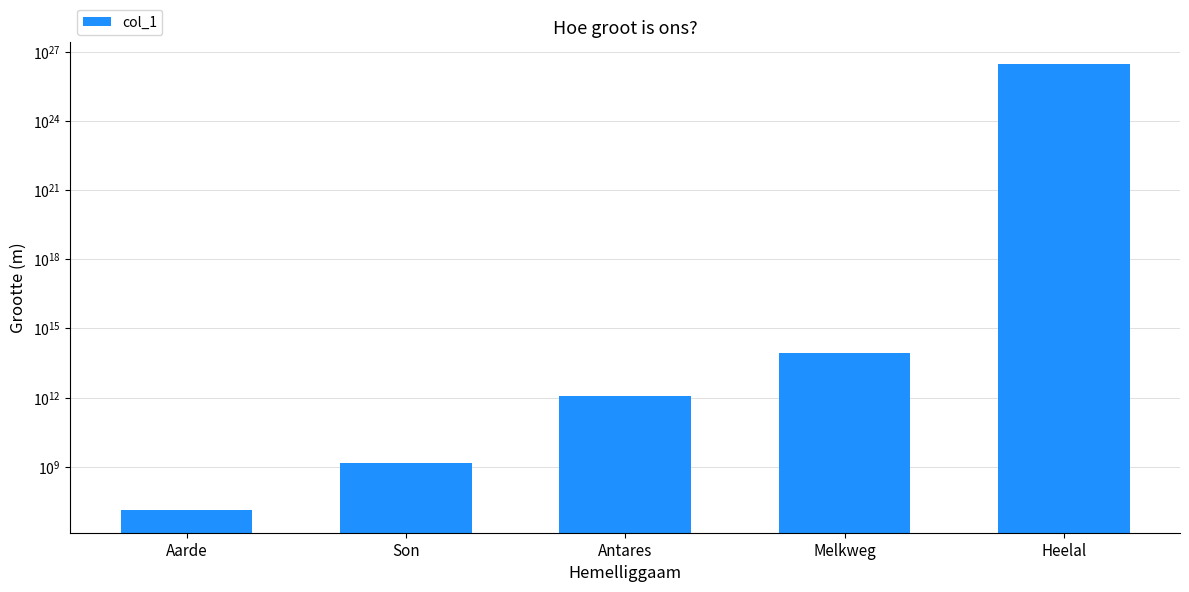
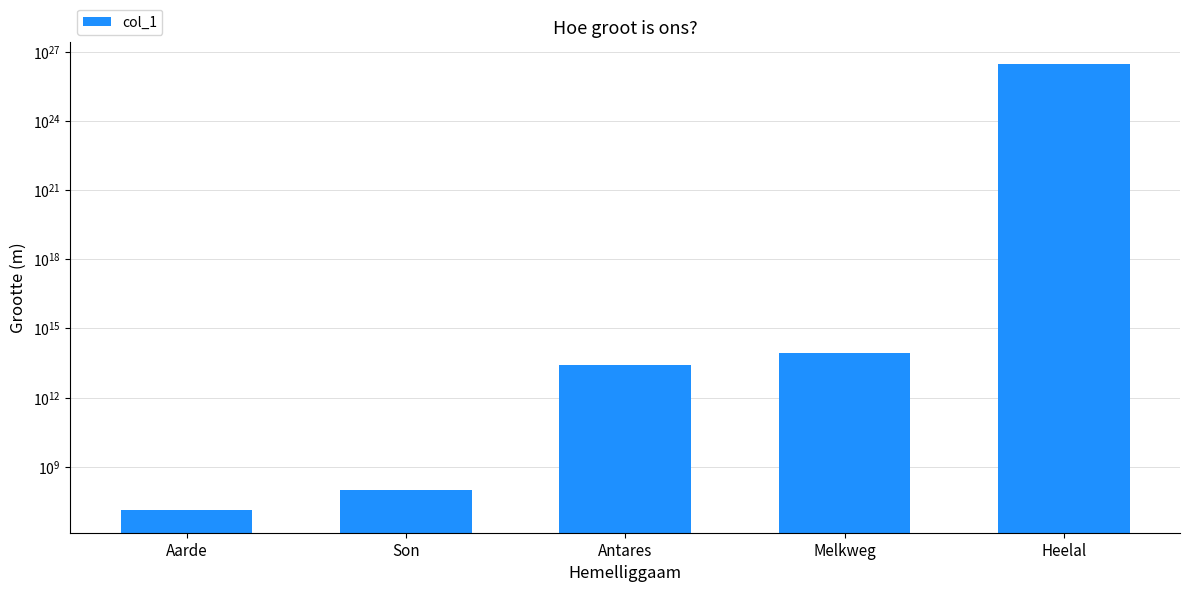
Son: 1000000000 -> 100000000
Antares: 1000000000000 -> 30000000000000
